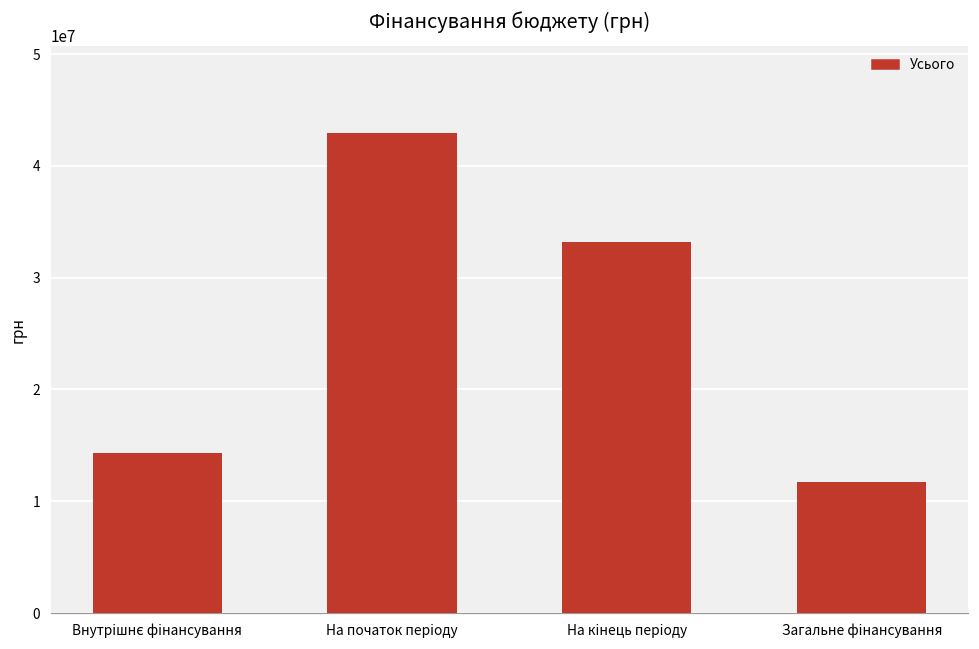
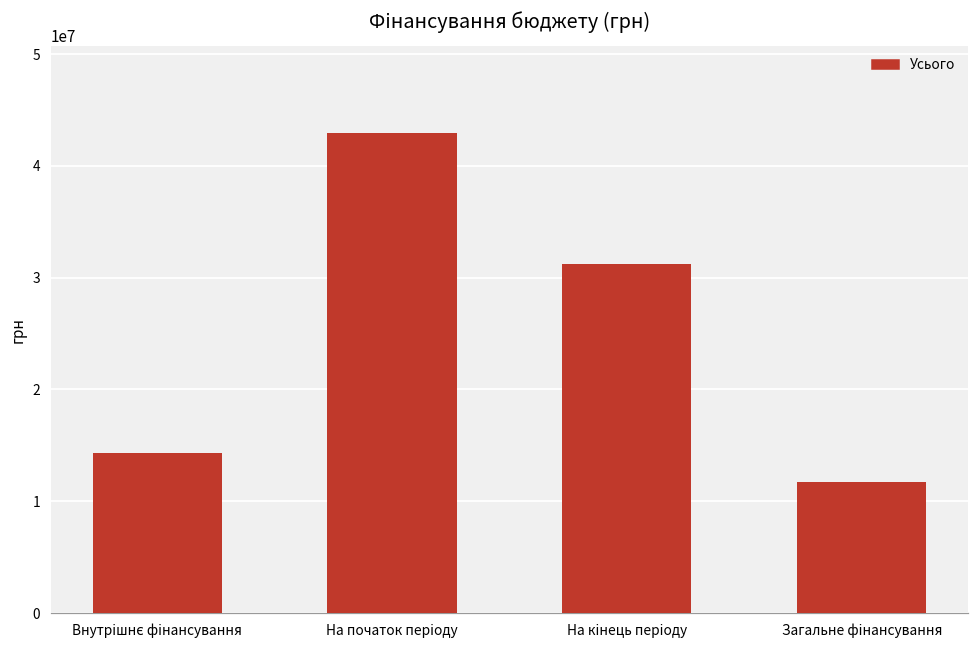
На кінець періоду: 33200000 -> 31200000
